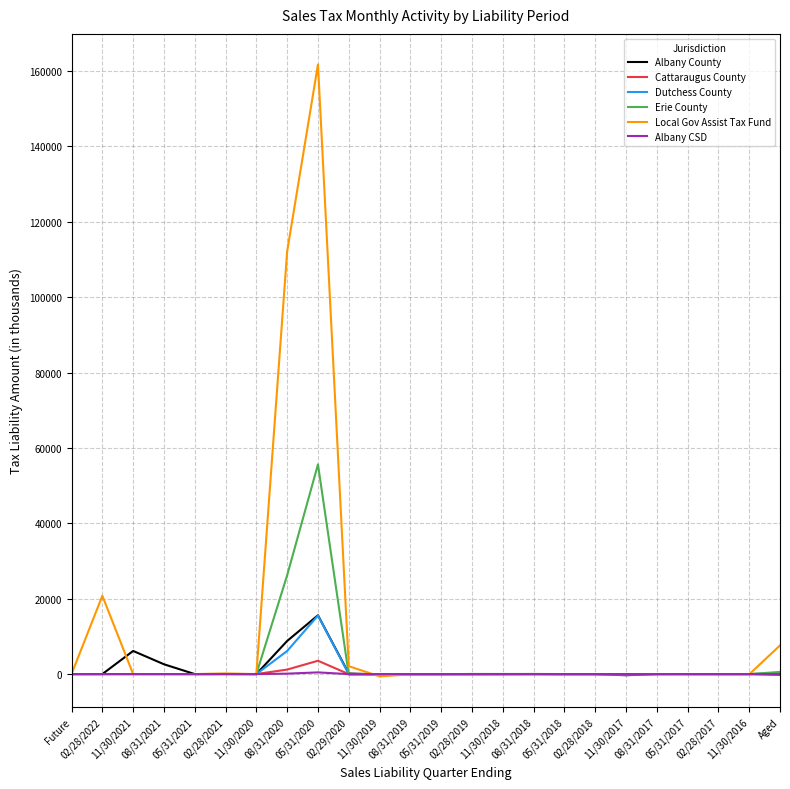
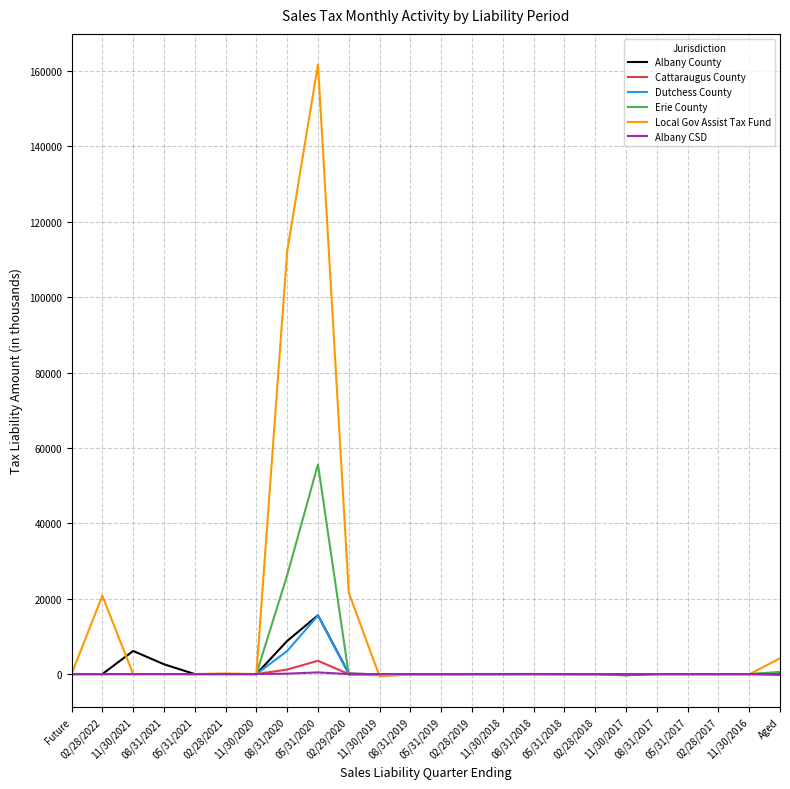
Local Gov Assist Tax Fund, 02/29/2020: 2000 -> 22000
Local Gov Assist Tax Fund, Aged: 8000 -> 4000
